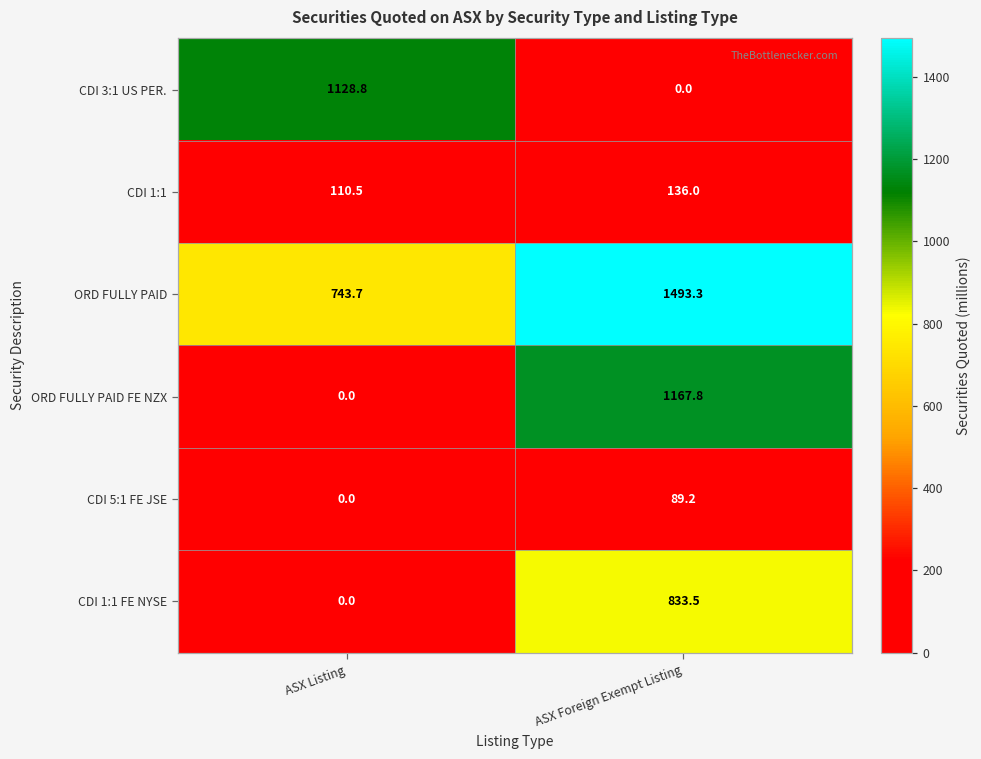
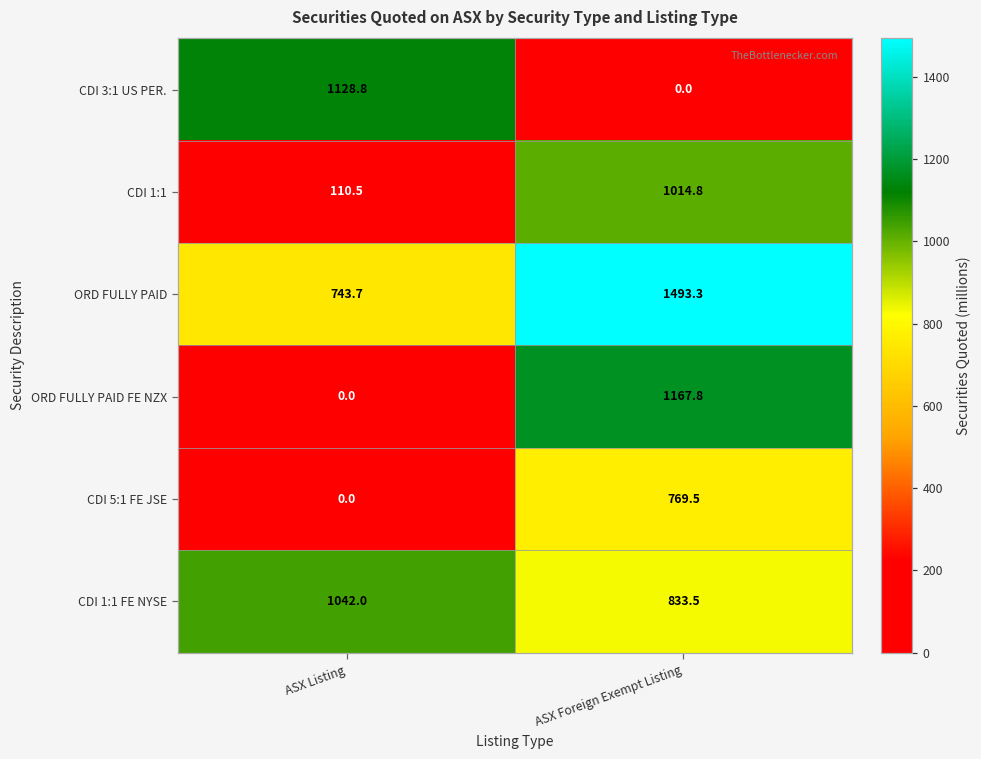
CDI 1:1, ASX Foreign Exempt Listing: 136.0 -> 1014.8
CDI 5:1 FE JSE, ASX Foreign Exempt Listing: 89.2 -> 769.5
CDI 1:1 FE NYSE, ASX Listing: 0.0 -> 1042.0
